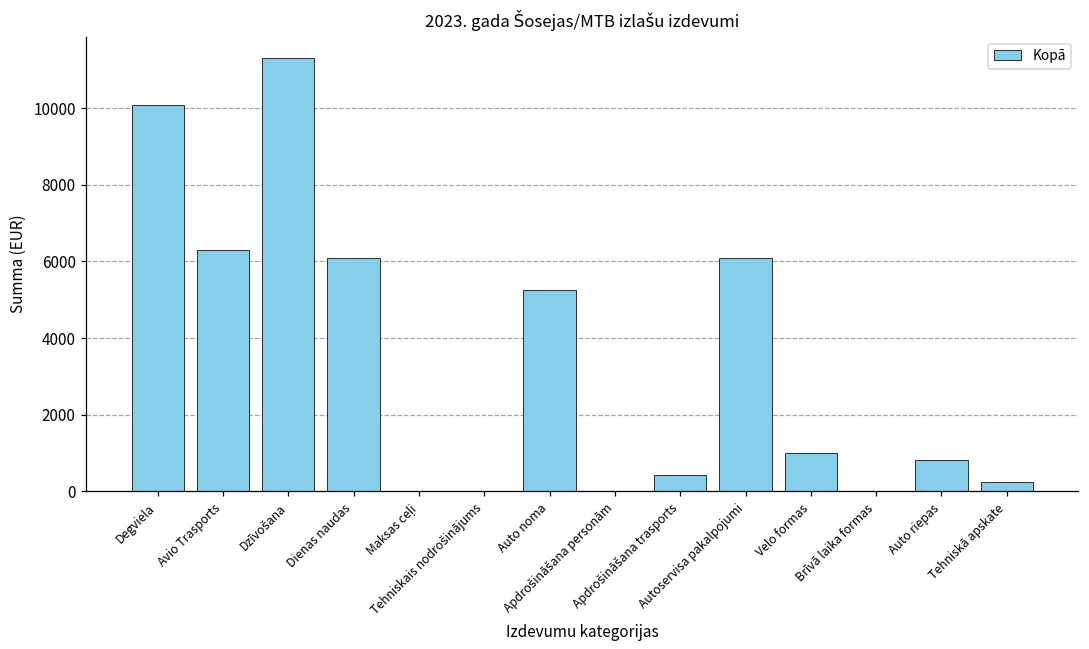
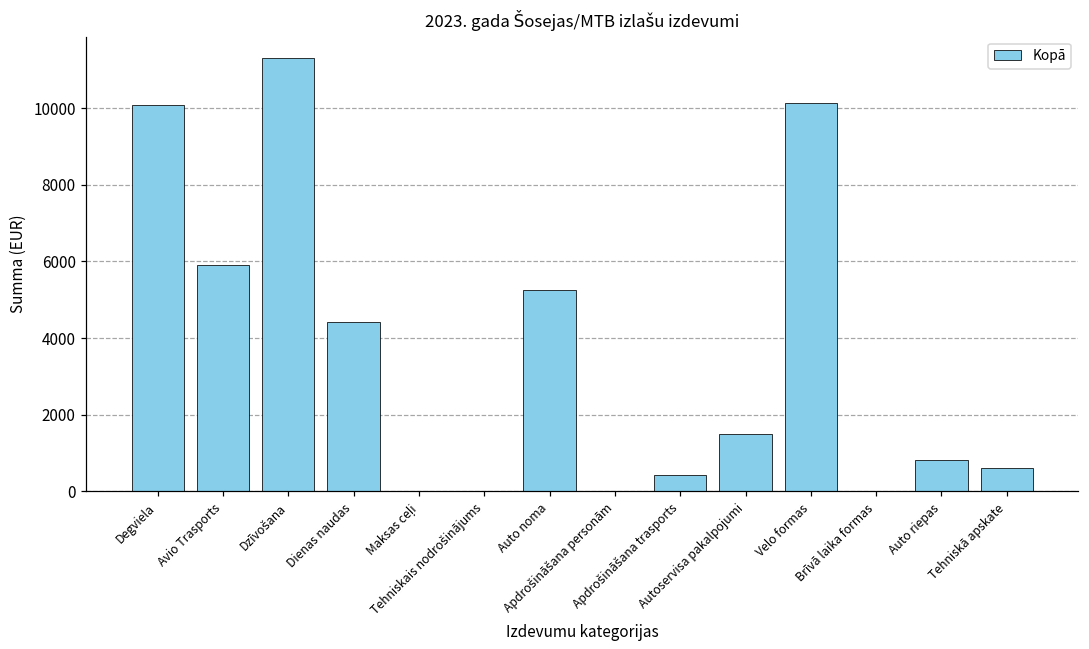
Avio Trasports: 6300 -> 5900
Dienas naudas: 6100 -> 4400
Autoservisa pakalpojumi: 6100 -> 1500
Velo formas: 1000 -> 10100
Tehniskā apskate: 300 -> 600
